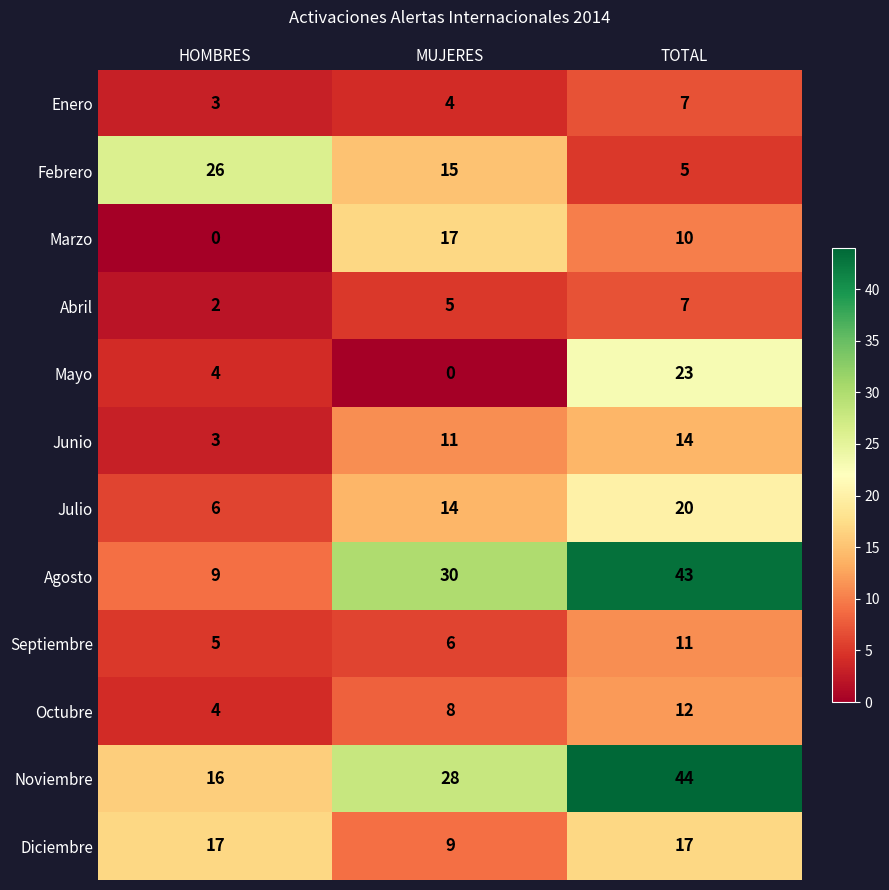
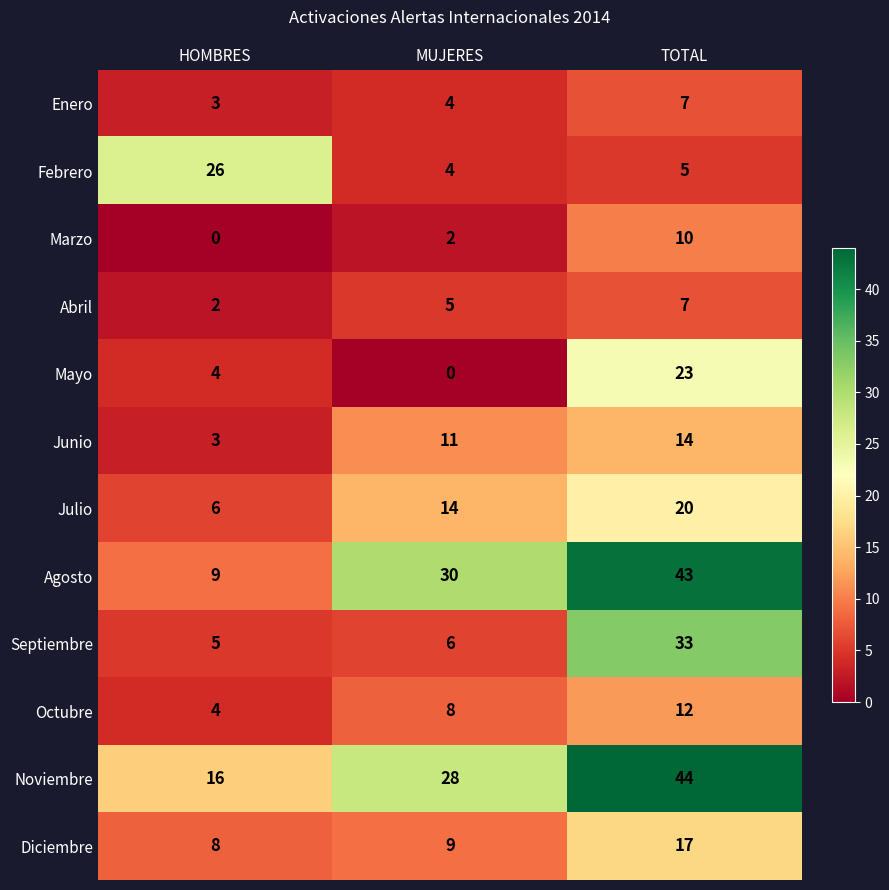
Febrero, MUJERES: 15 -> 4
Marzo, MUJERES: 17 -> 2
Septiembre, TOTAL: 11 -> 33
Diciembre, HOMBRES: 17 -> 8
